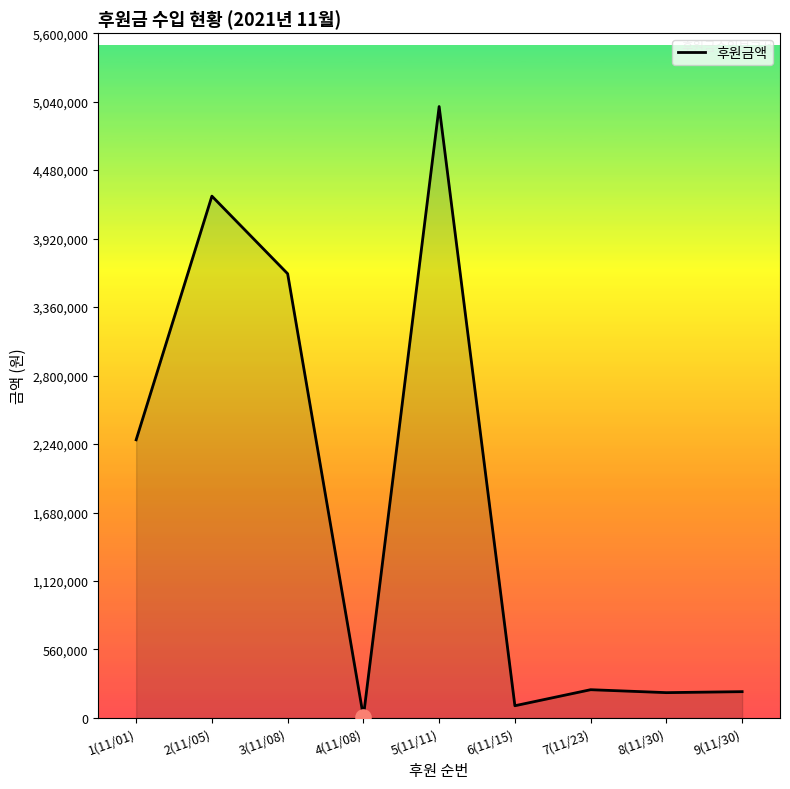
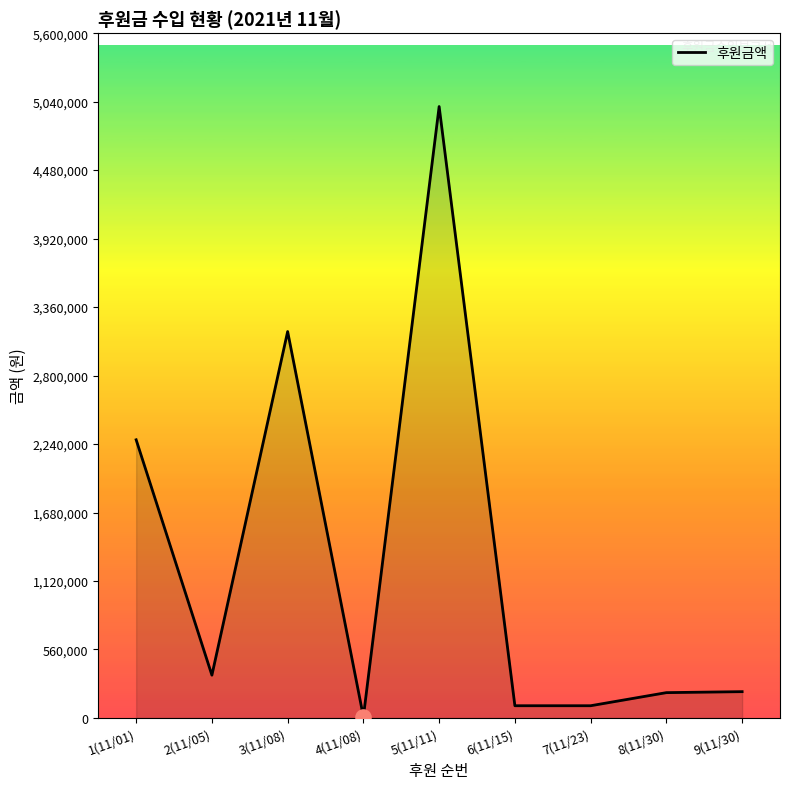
후원금액, 2(11/05): 4,270,000 -> 350,000
후원금액, 3(11/08): 3,630,000 -> 3,160,000
후원금액, 7(11/23): 230,000 -> 100,000
